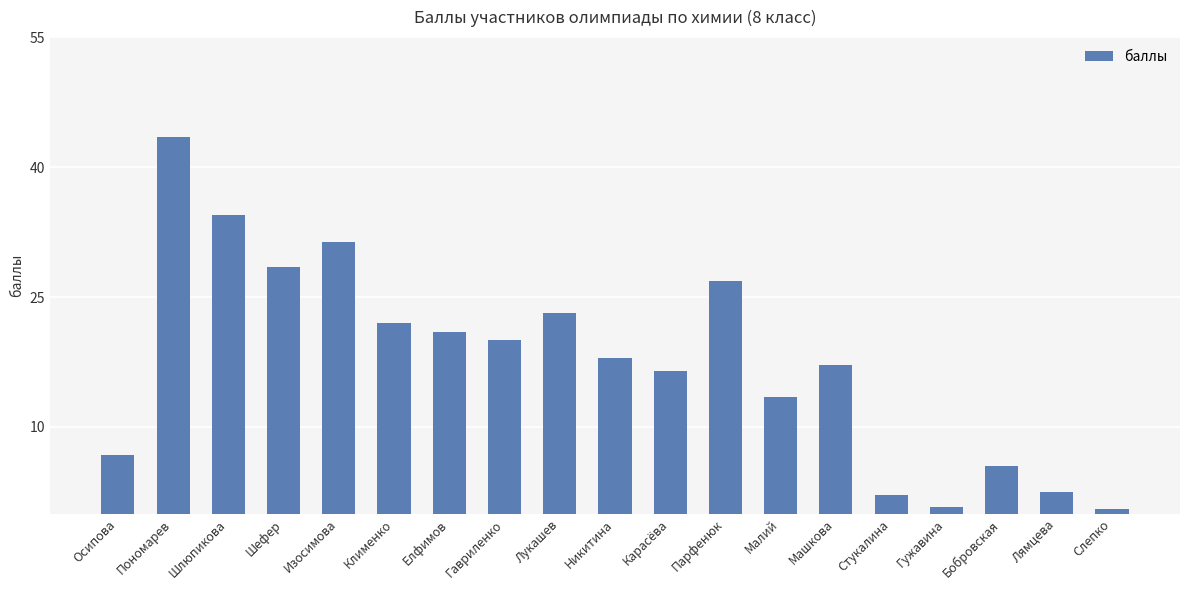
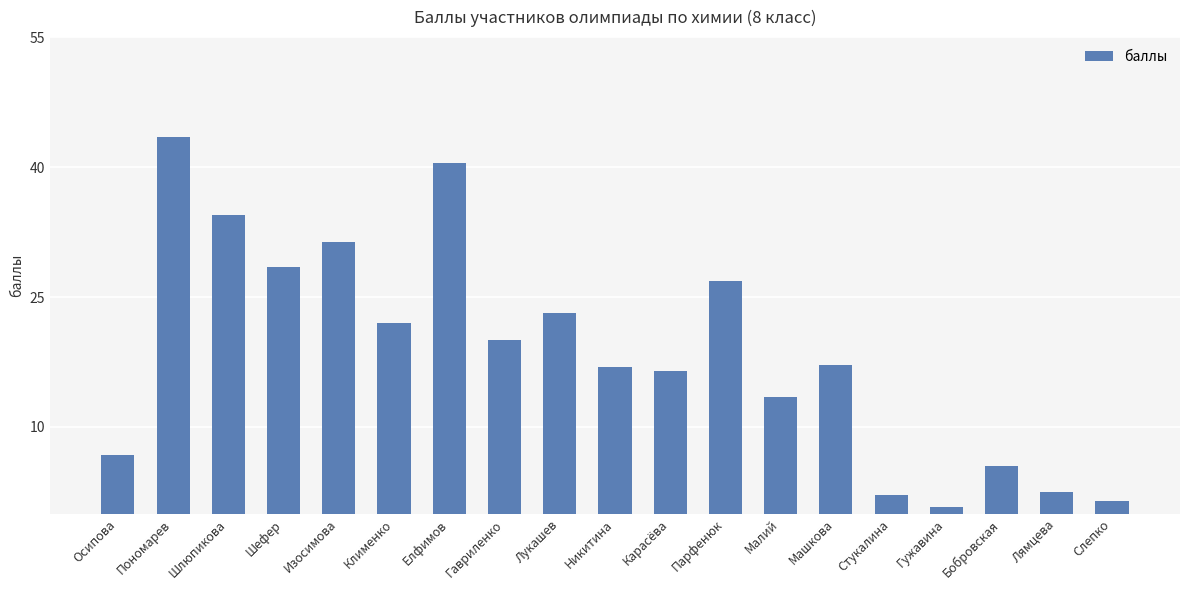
Елфимов: 21 -> 41
Никитина: 18 -> 17
Слепко: 1 -> 2
